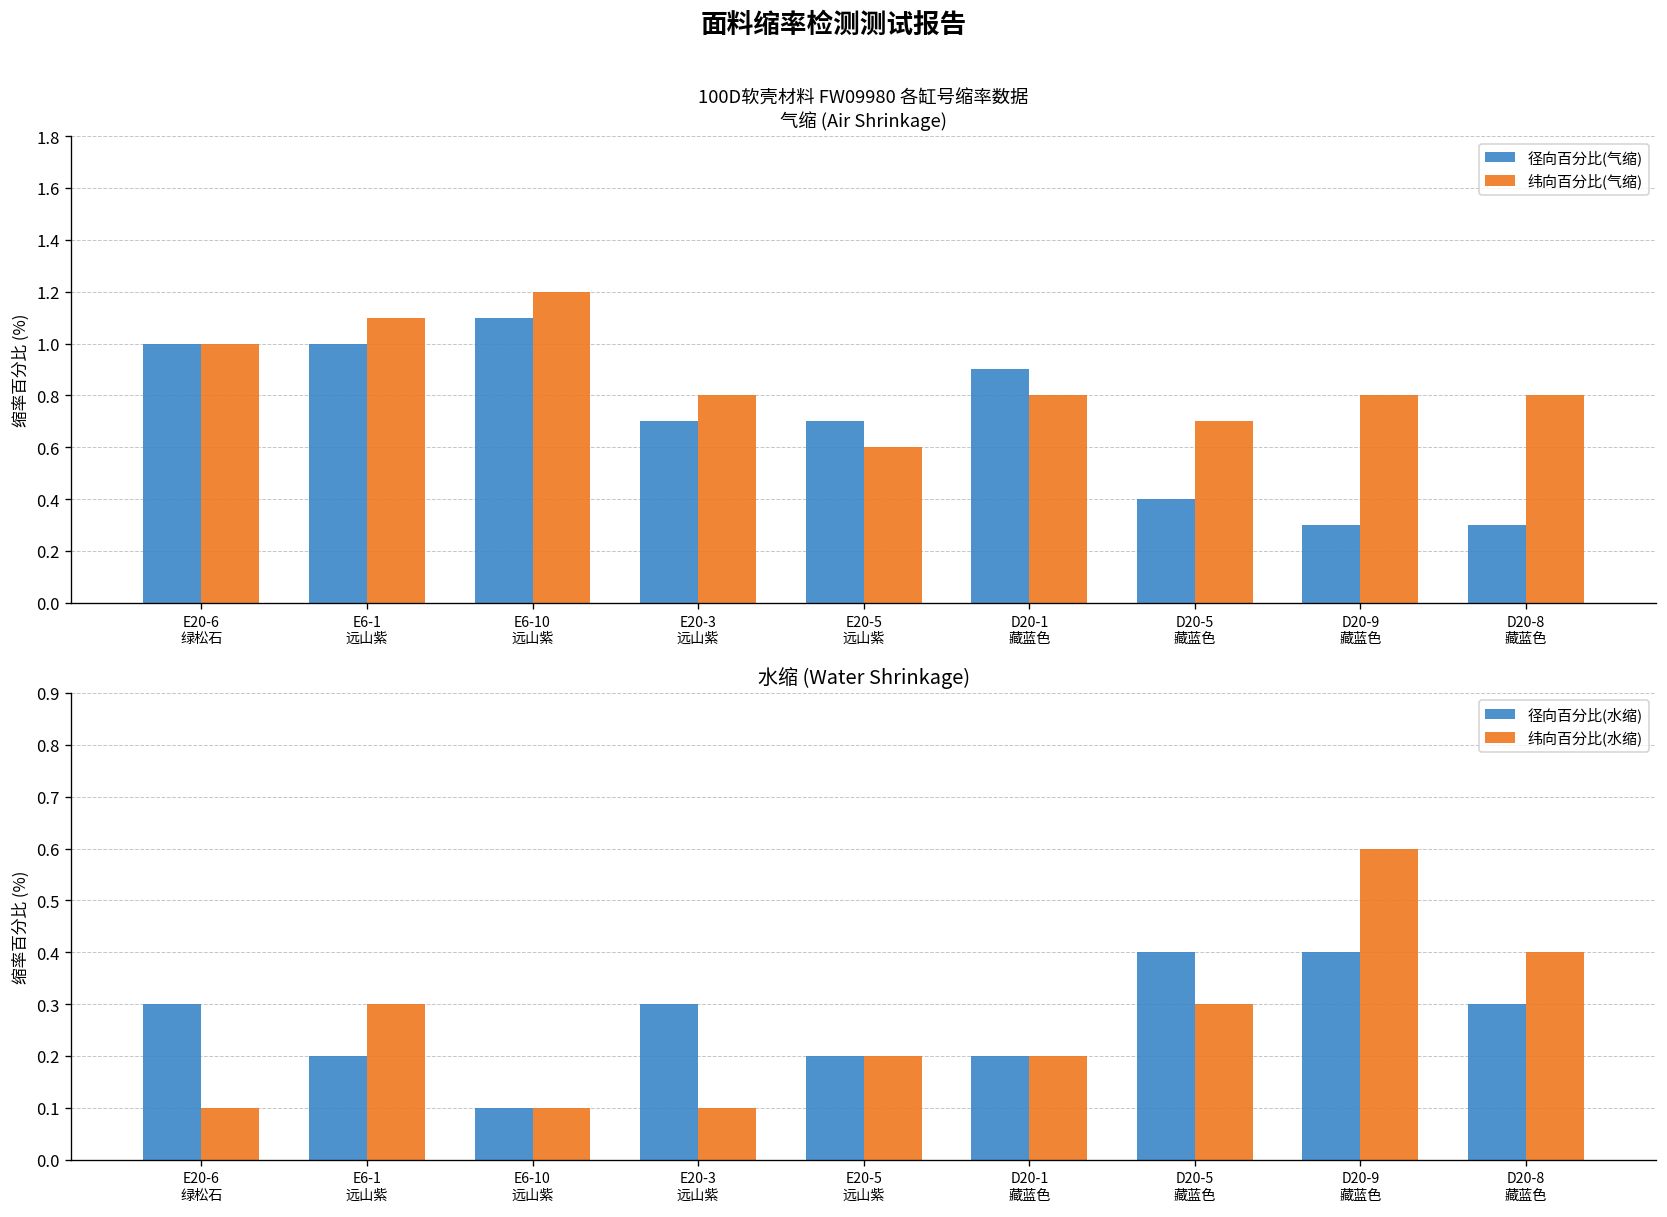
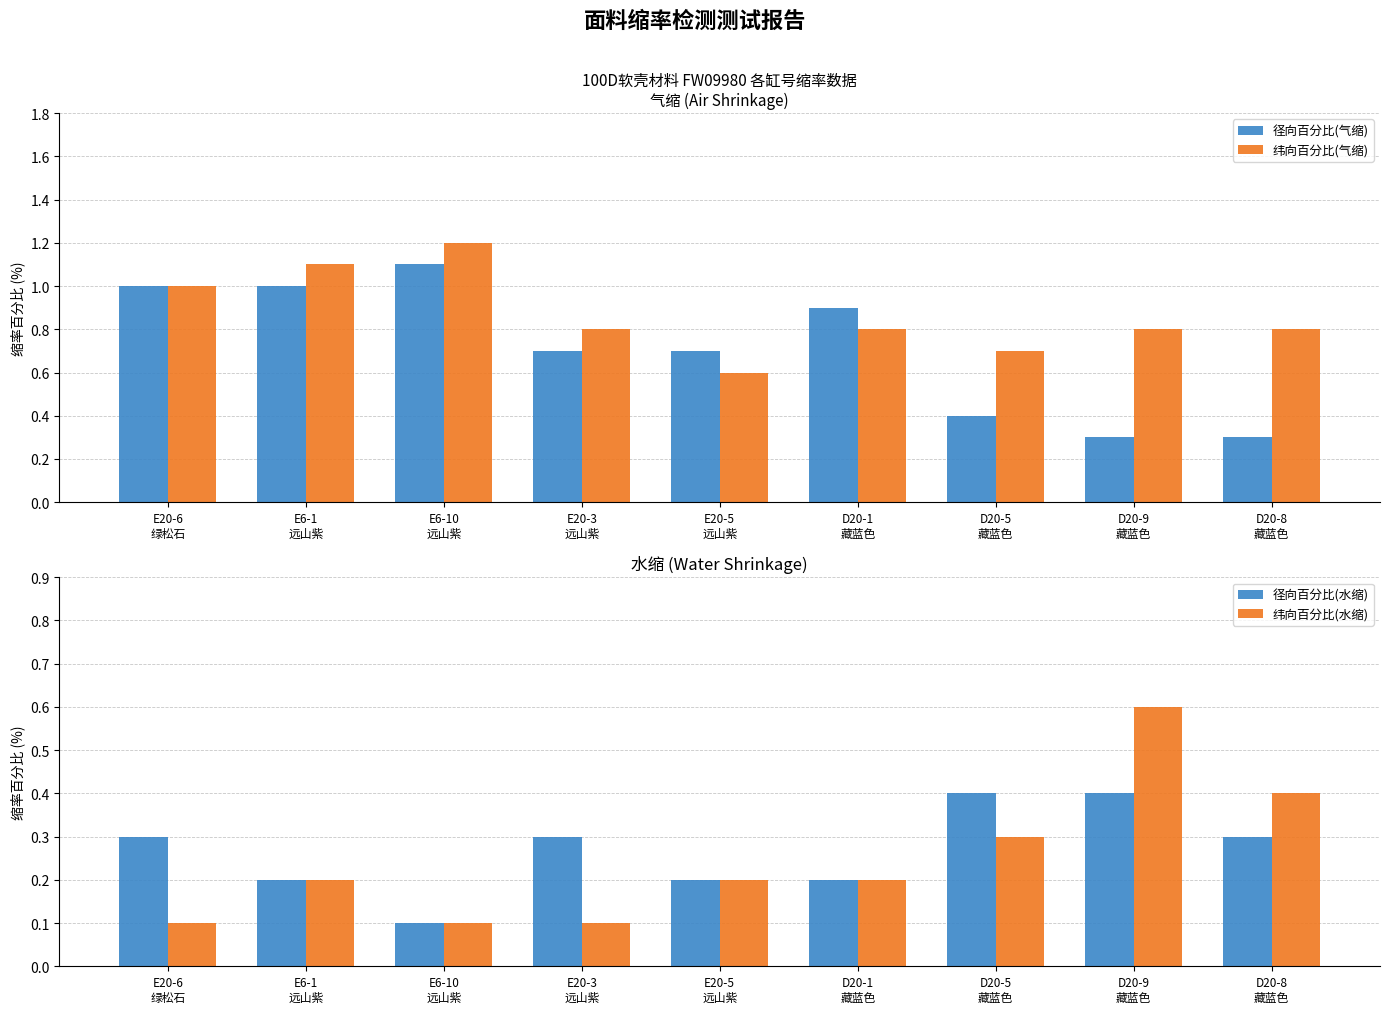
水缩 (Water Shrinkage), 纬向百分比(水缩), E6-1 远山紫: 0.3 -> 0.2
